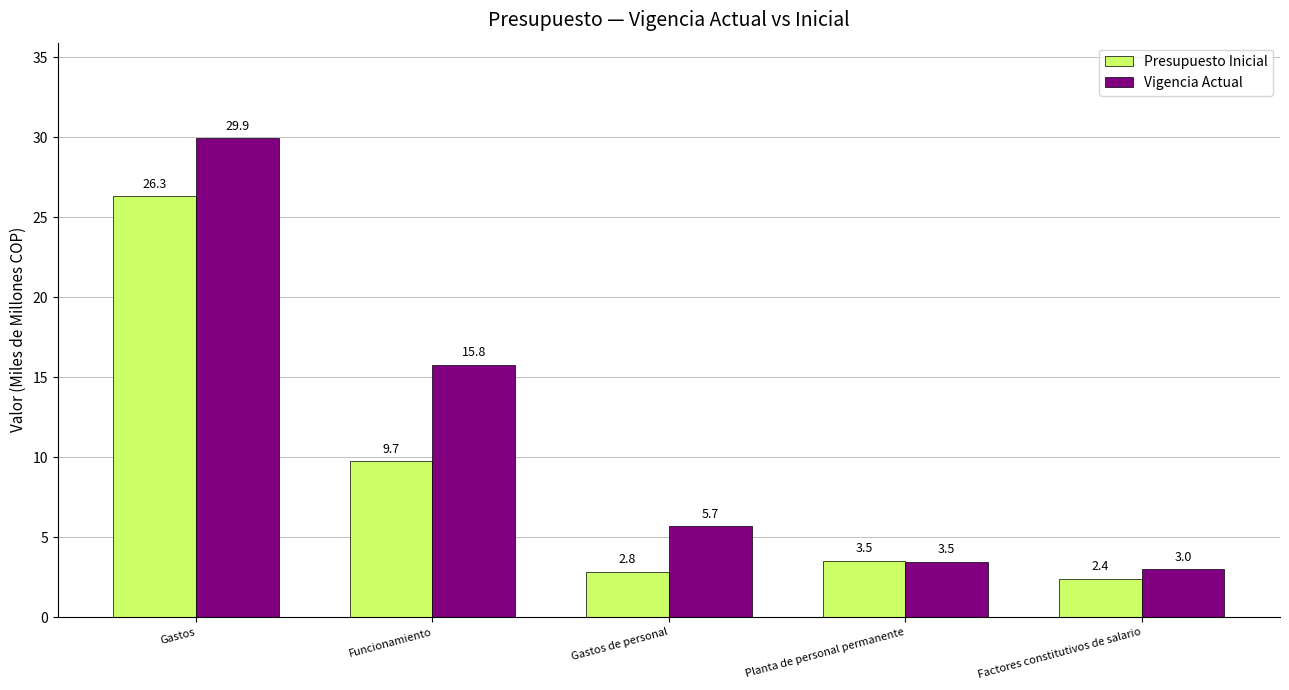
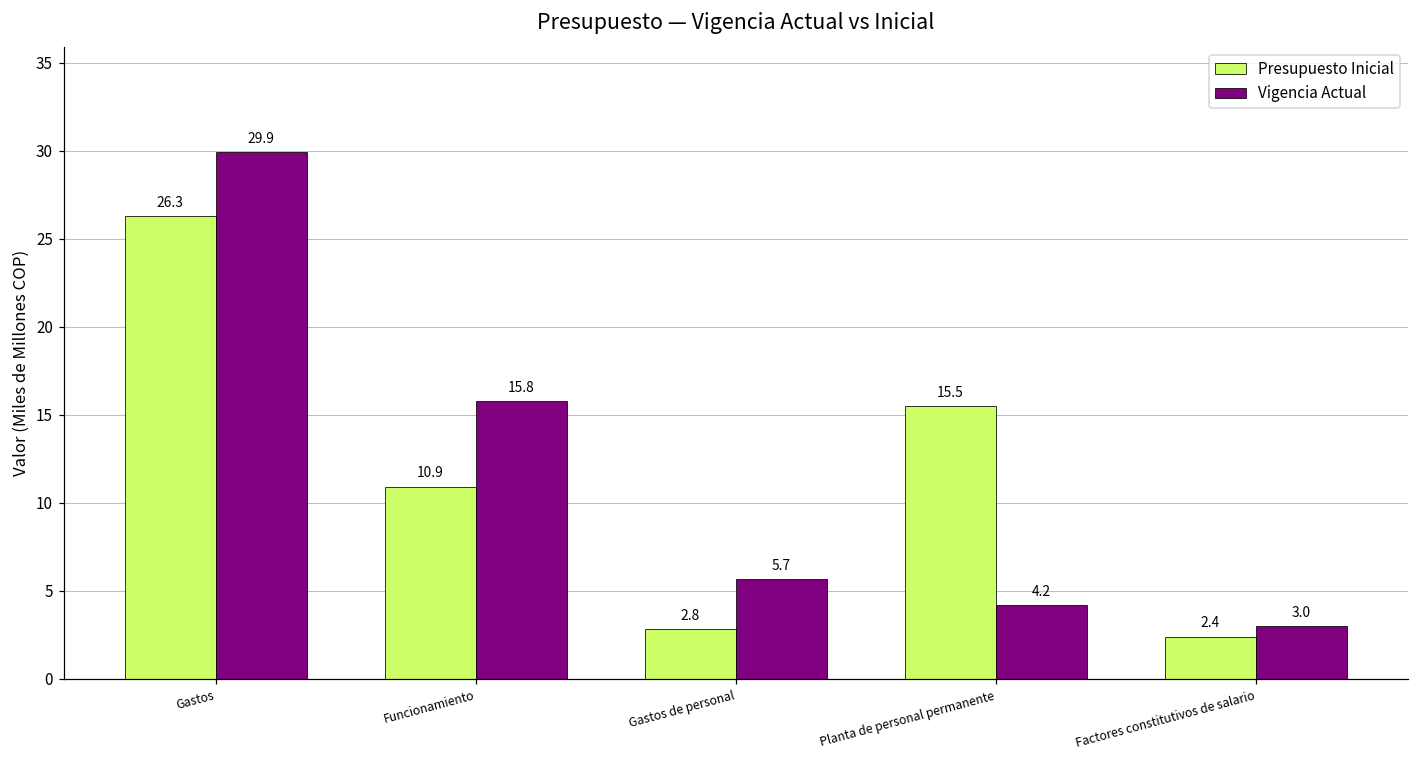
Presupuesto Inicial, Funcionamiento: 9.7 -> 10.9
Presupuesto Inicial, Planta de personal permanente: 3.5 -> 15.5
Vigencia Actual, Planta de personal permanente: 3.5 -> 4.2
